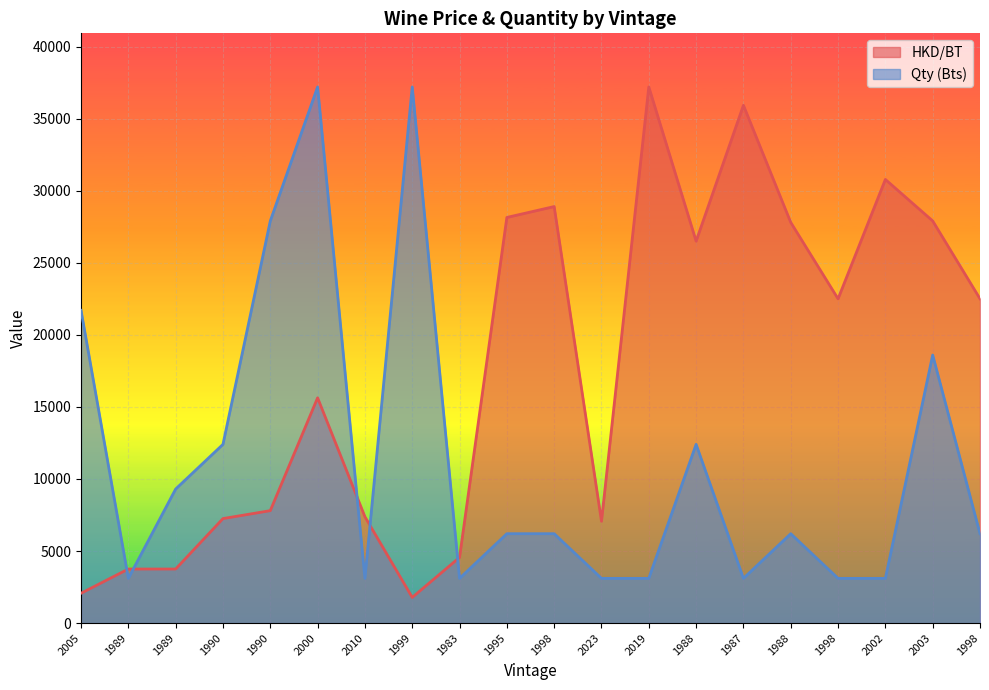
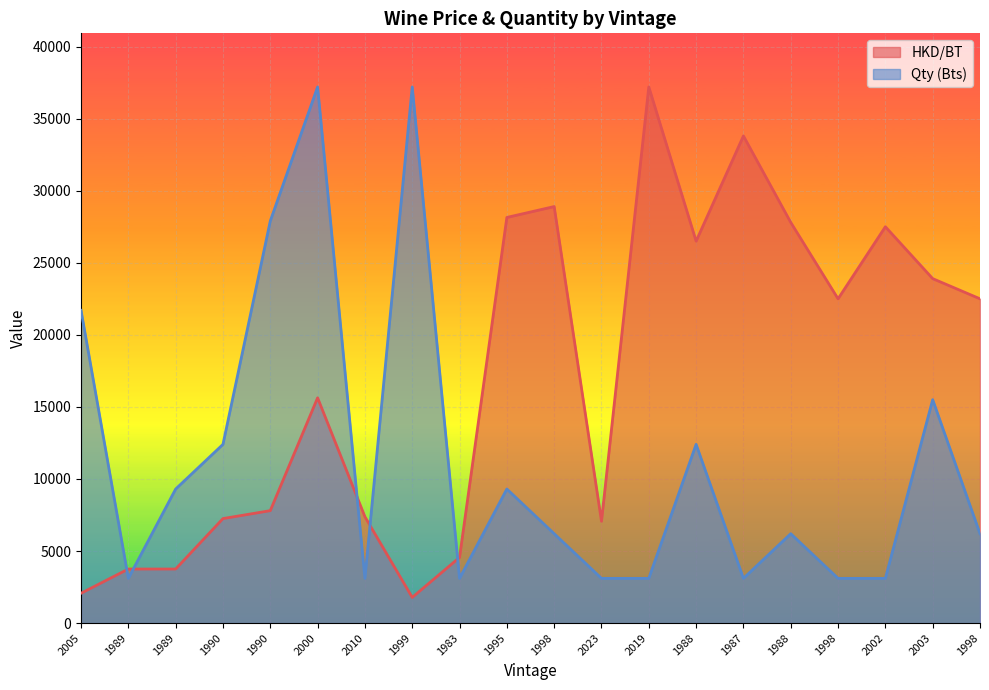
Qty (Bts), 1995: 6200 -> 9300
HKD/BT, 1987: 35900 -> 33800
HKD/BT, 2002: 30800 -> 27500
HKD/BT, 2003: 27900 -> 23900
Qty (Bts), 2003: 18600 -> 15500
